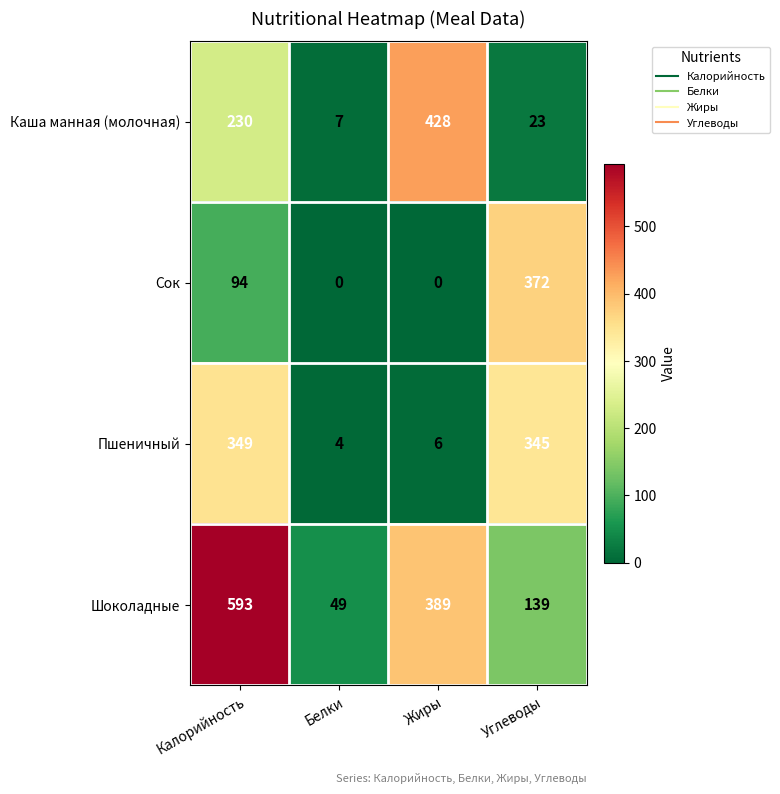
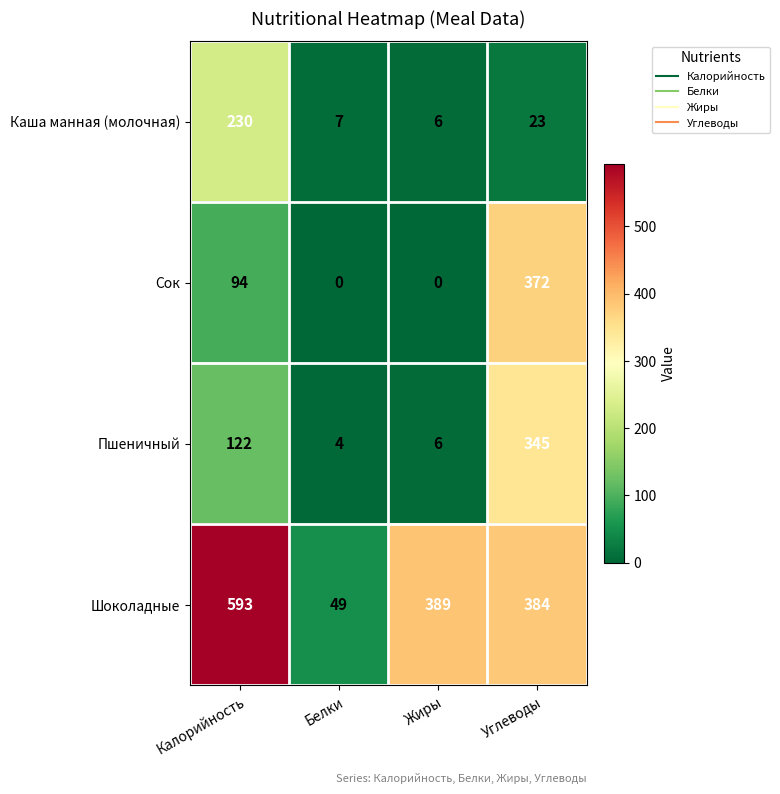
Каша манная (молочная), Жиры: 428 -> 6
Пшеничный, Калорийность: 349 -> 122
Шоколадные, Углеводы: 139 -> 384
